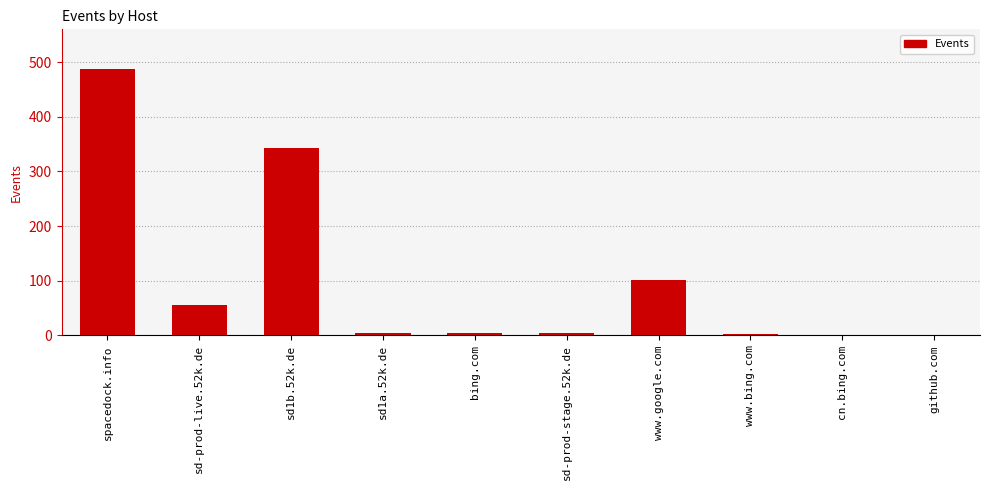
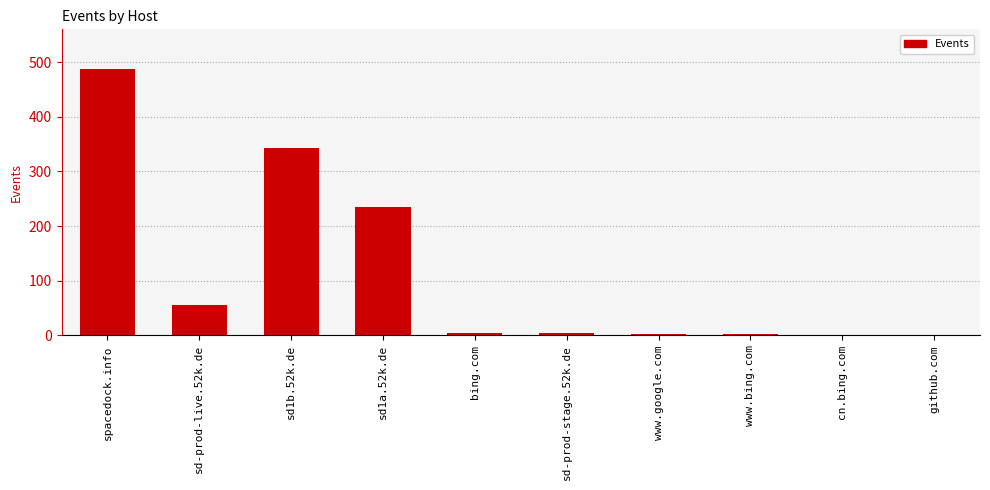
sd1a.52k.de: 10 -> 230
www.google.com: 100 -> 0
